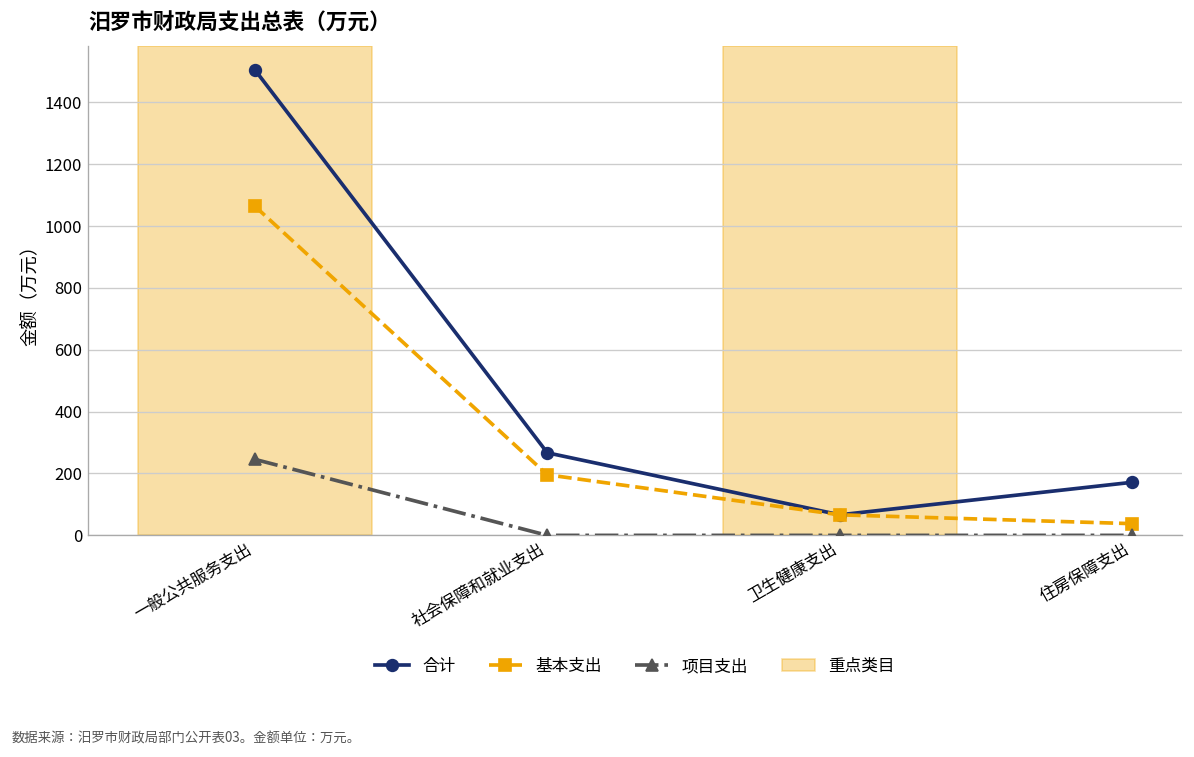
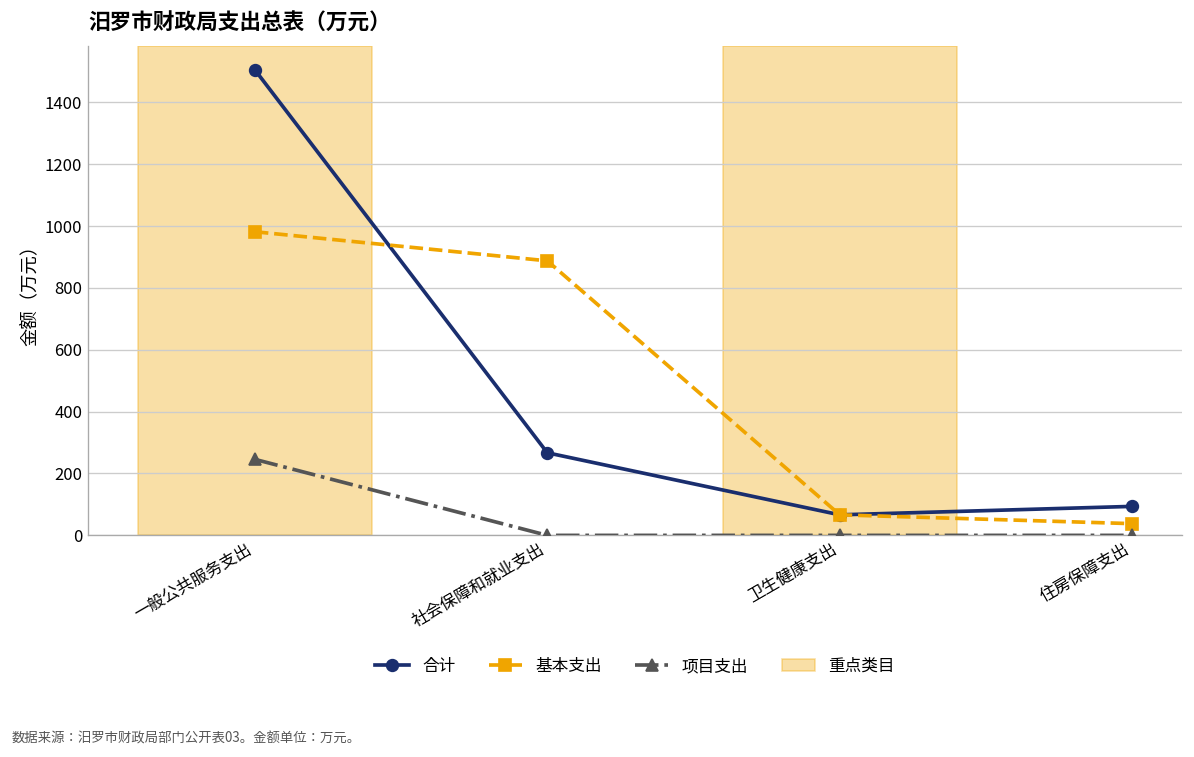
基本支出, 一般公共服务支出: 1060 -> 980
基本支出, 社会保障和就业支出: 200 -> 890
合计, 住房保障支出: 170 -> 90
